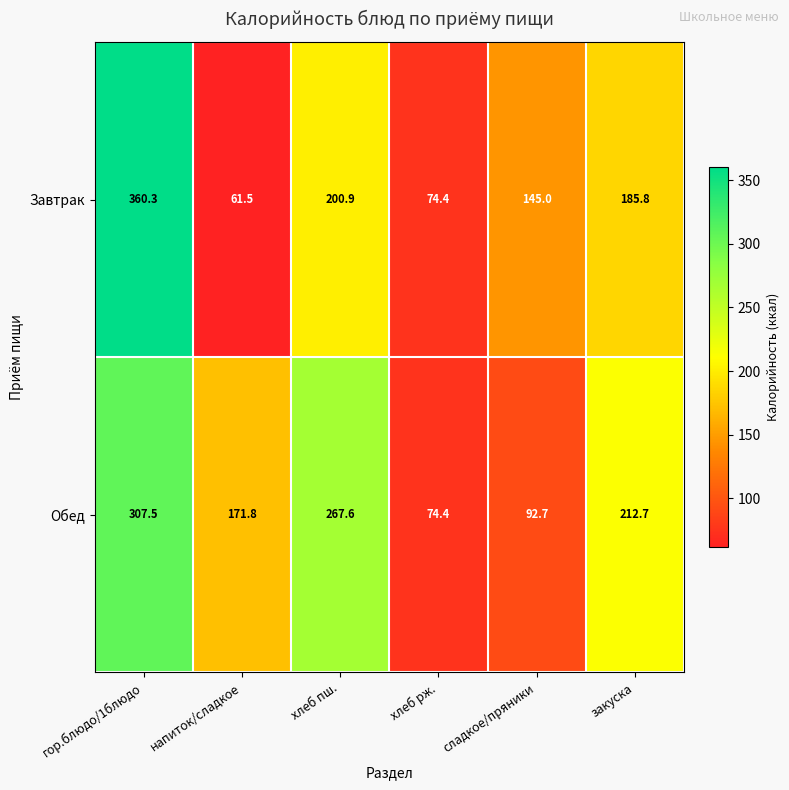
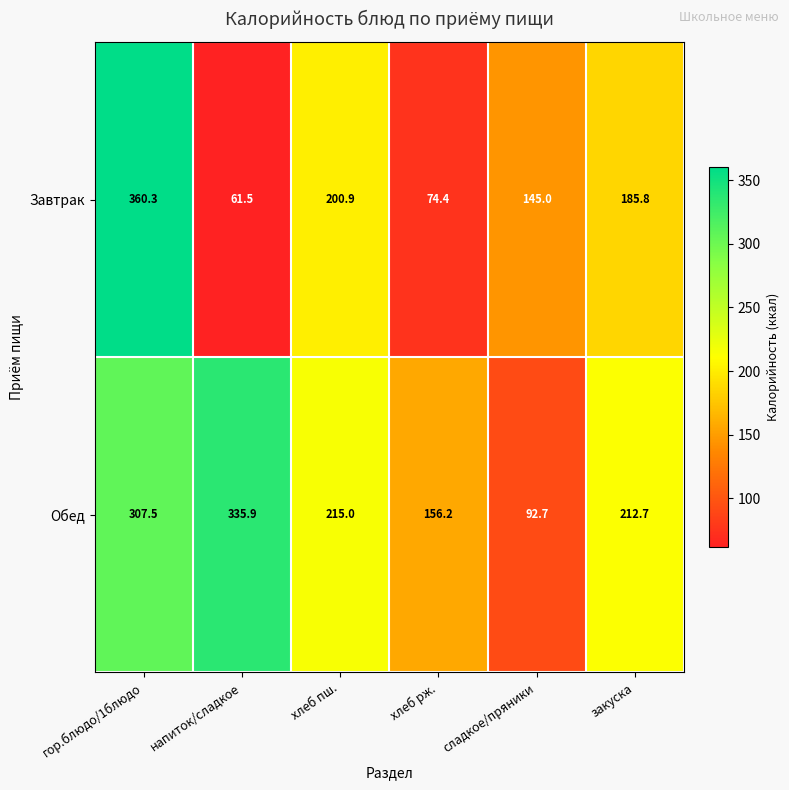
Обед, напиток/сладкое: 171.8 -> 335.9
Обед, хлеб пш.: 267.6 -> 215.0
Обед, хлеб рж.: 74.4 -> 156.2
